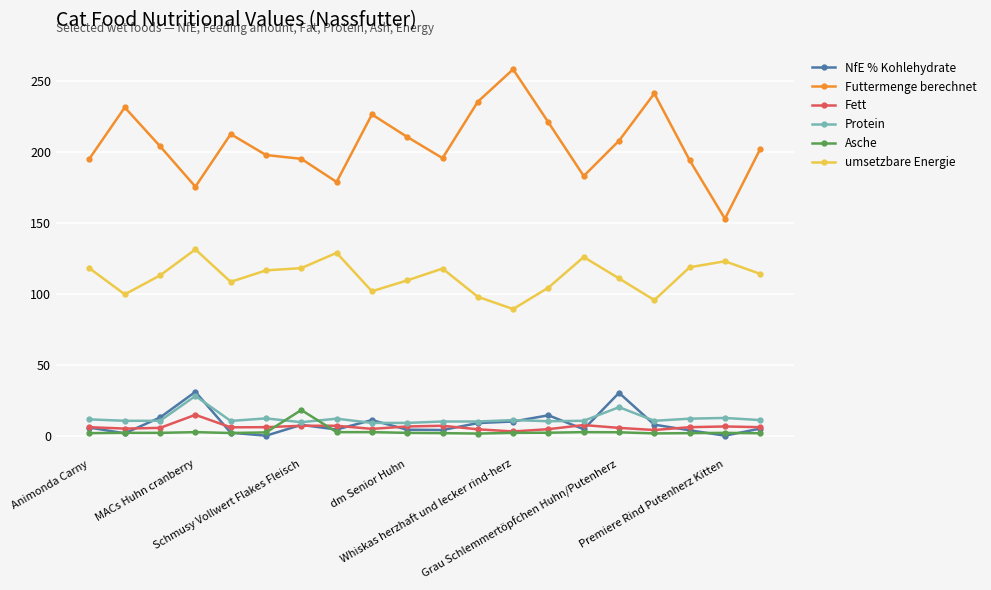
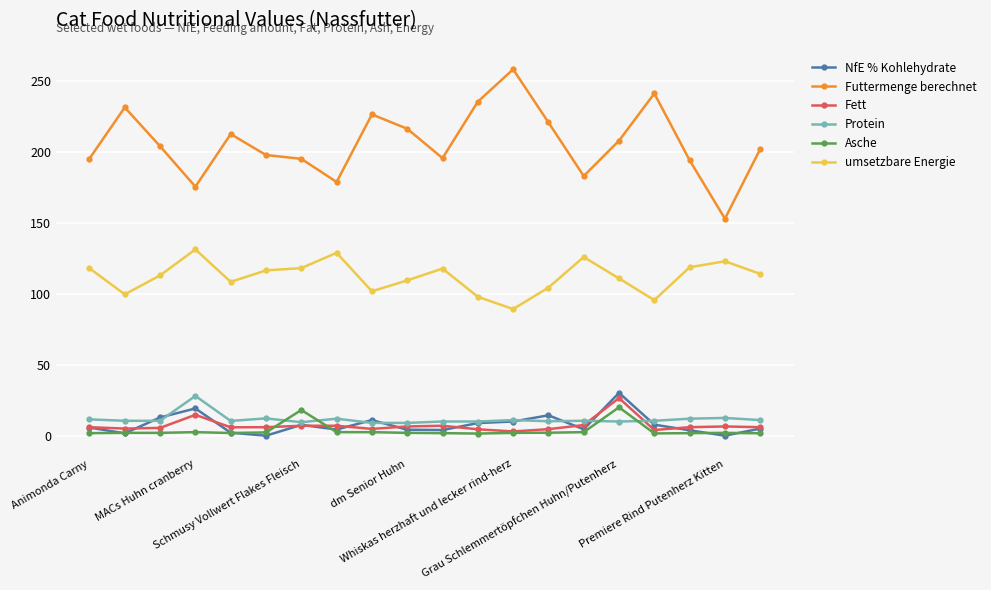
NfE % Kohlehydrate, MACs Huhn cranberry: 31 -> 19
Futtermenge berechnet, dm Senior Huhn: 211 -> 216
Fett, Grau Schlemmertöpfchen Huhn/Putenherz: 6 -> 27
Protein, Grau Schlemmertöpfchen Huhn/Putenherz: 20 -> 10
Asche, Grau Schlemmertöpfchen Huhn/Putenherz: 2 -> 20
